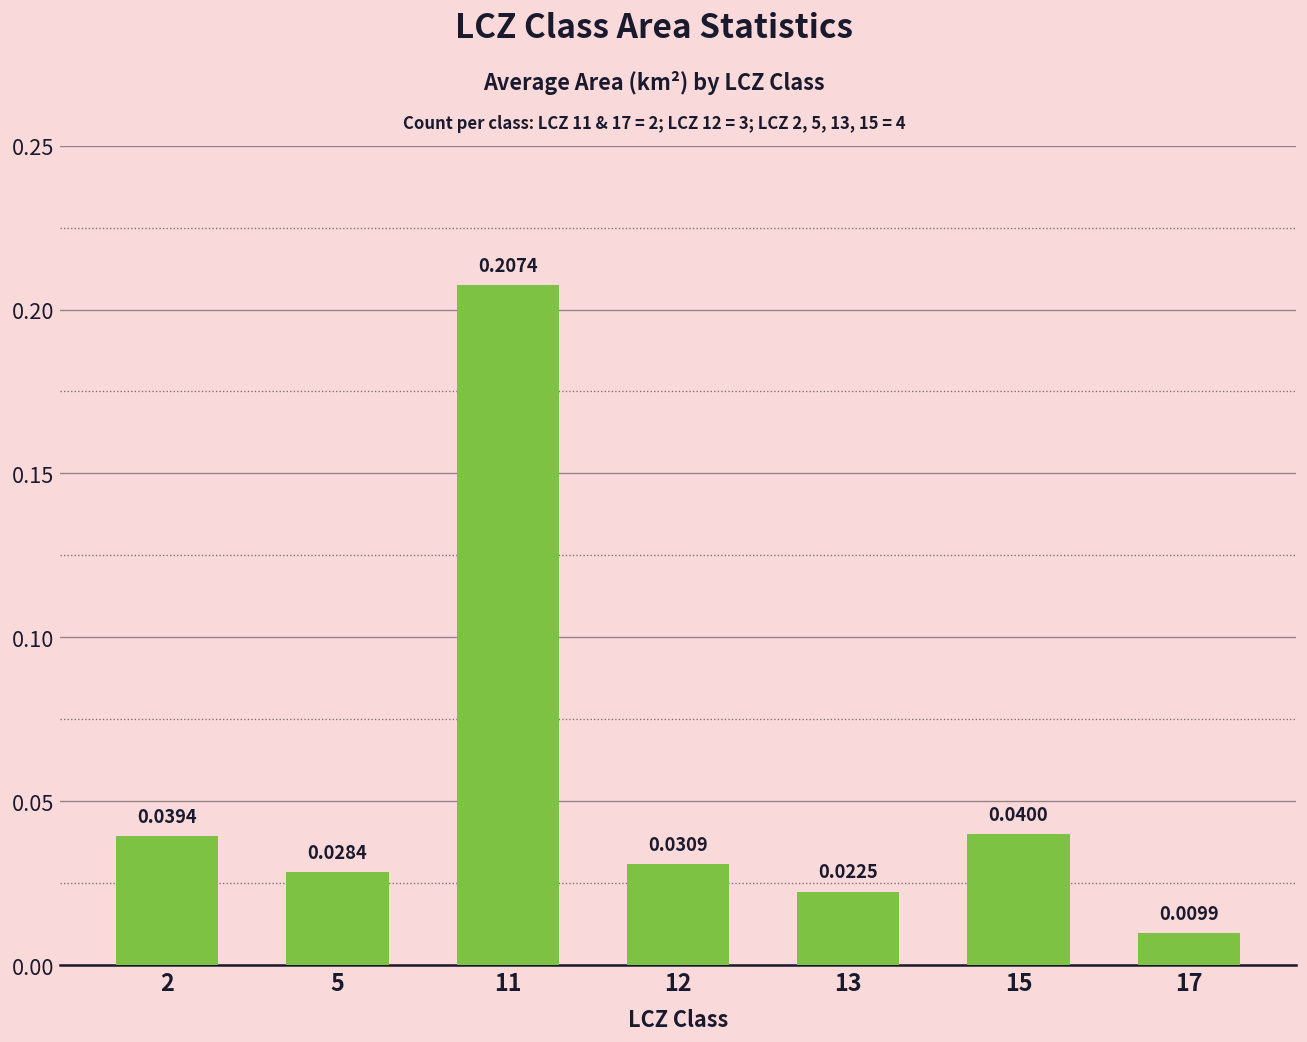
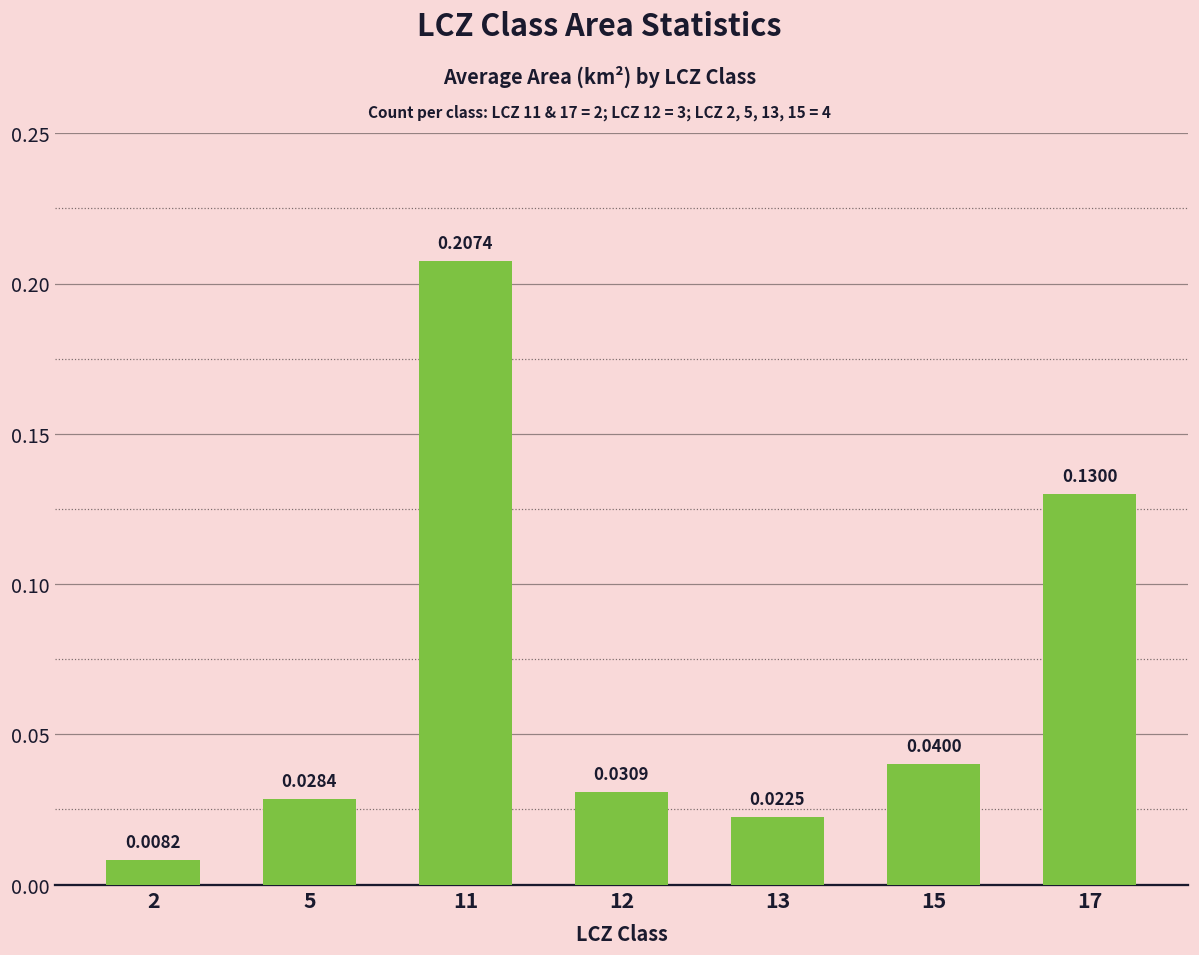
2: 0.0394 -> 0.0082
17: 0.0099 -> 0.1300
